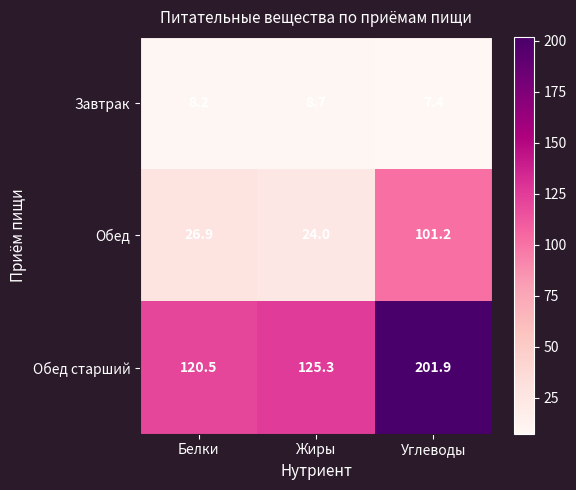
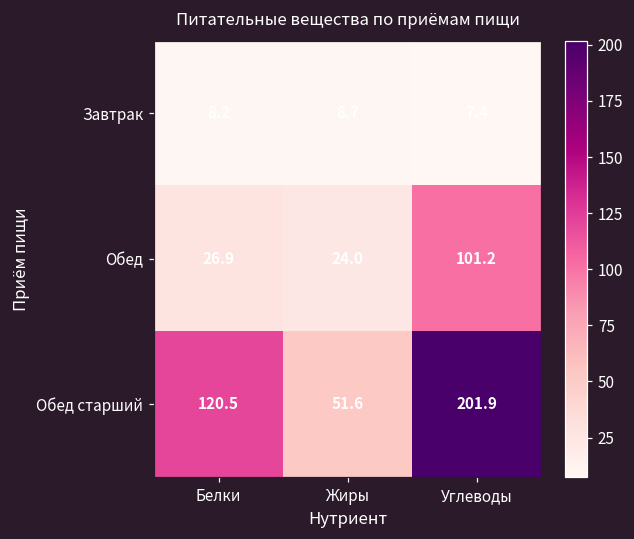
Обед старший, Жиры: 125.3 -> 51.6
